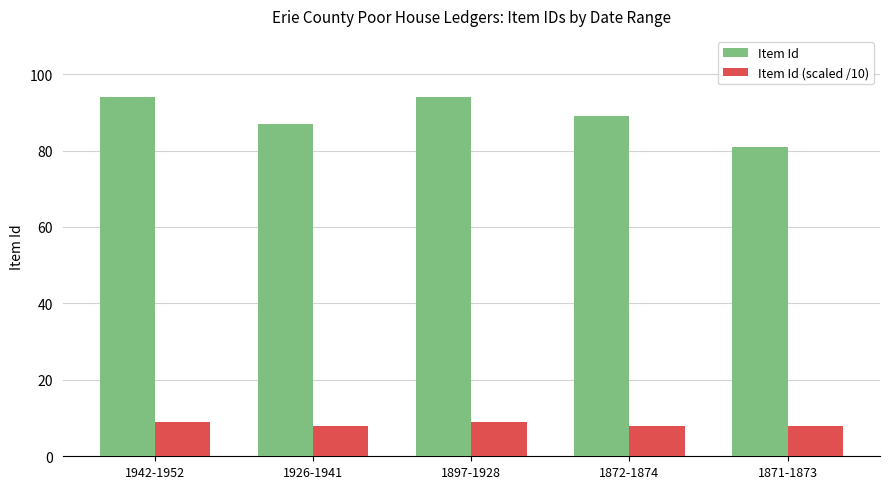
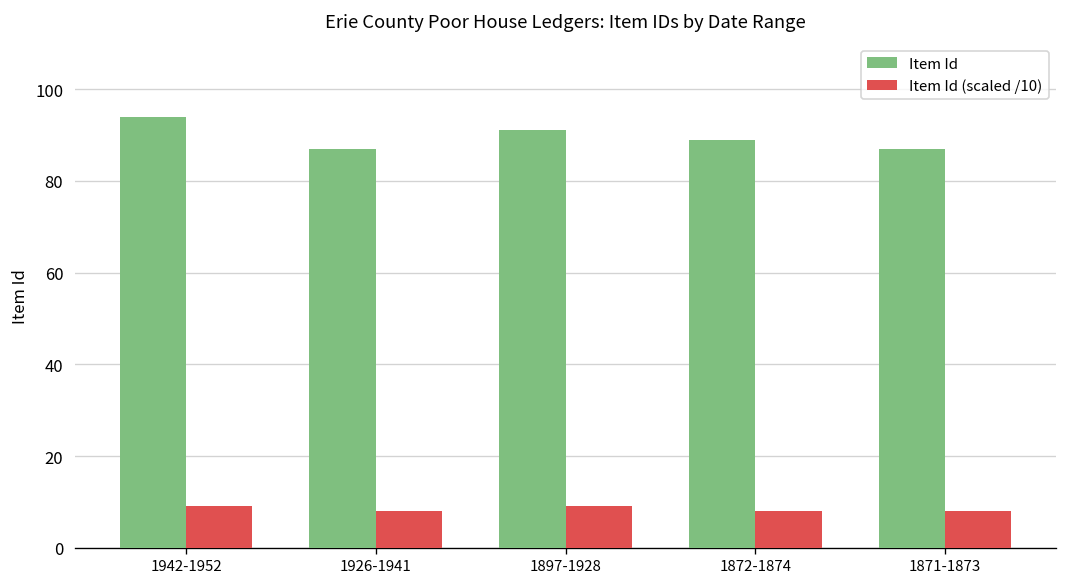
Item Id, 1897-1928: 94 -> 91
Item Id, 1871-1873: 81 -> 87
